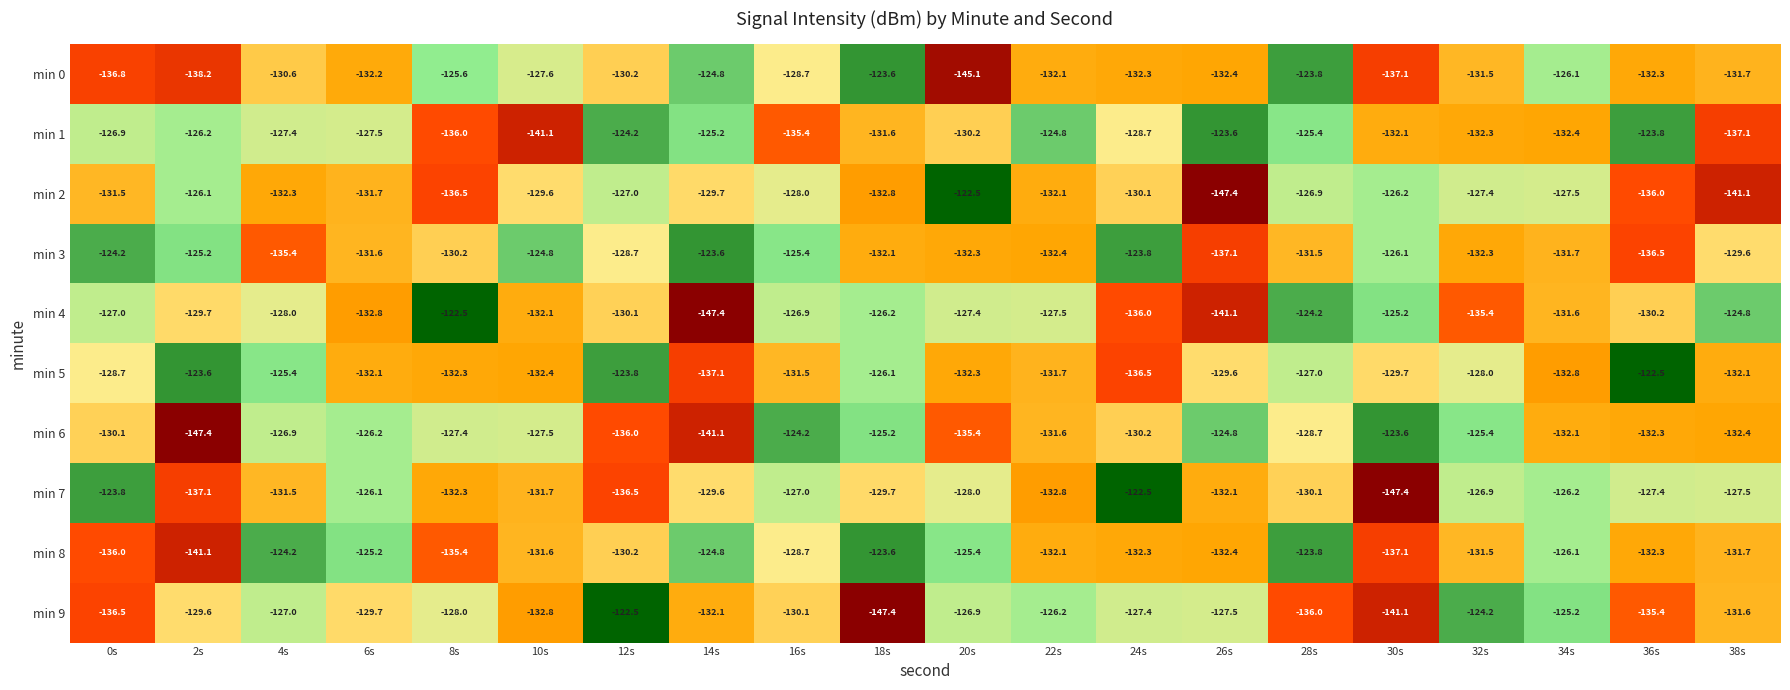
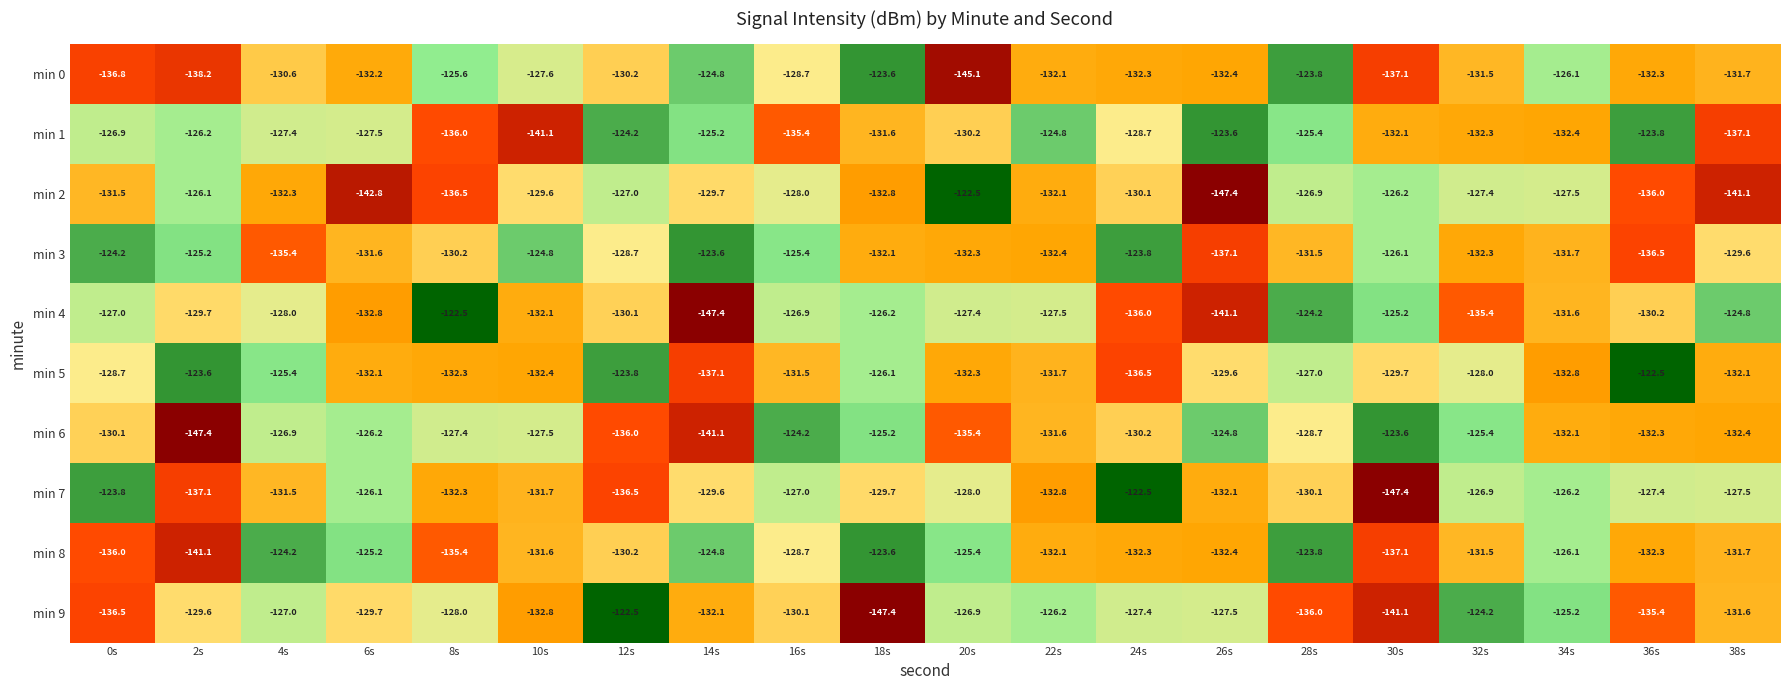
min 2, 6s: -131.7 -> -142.8
